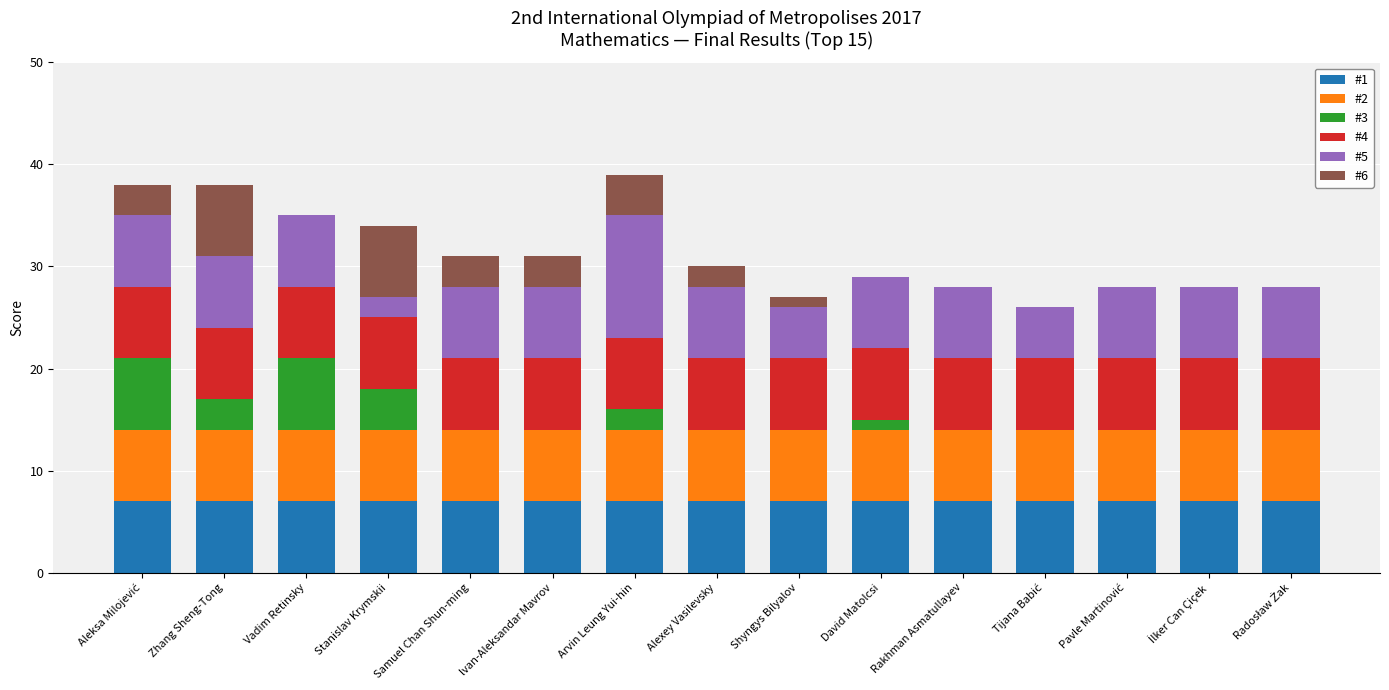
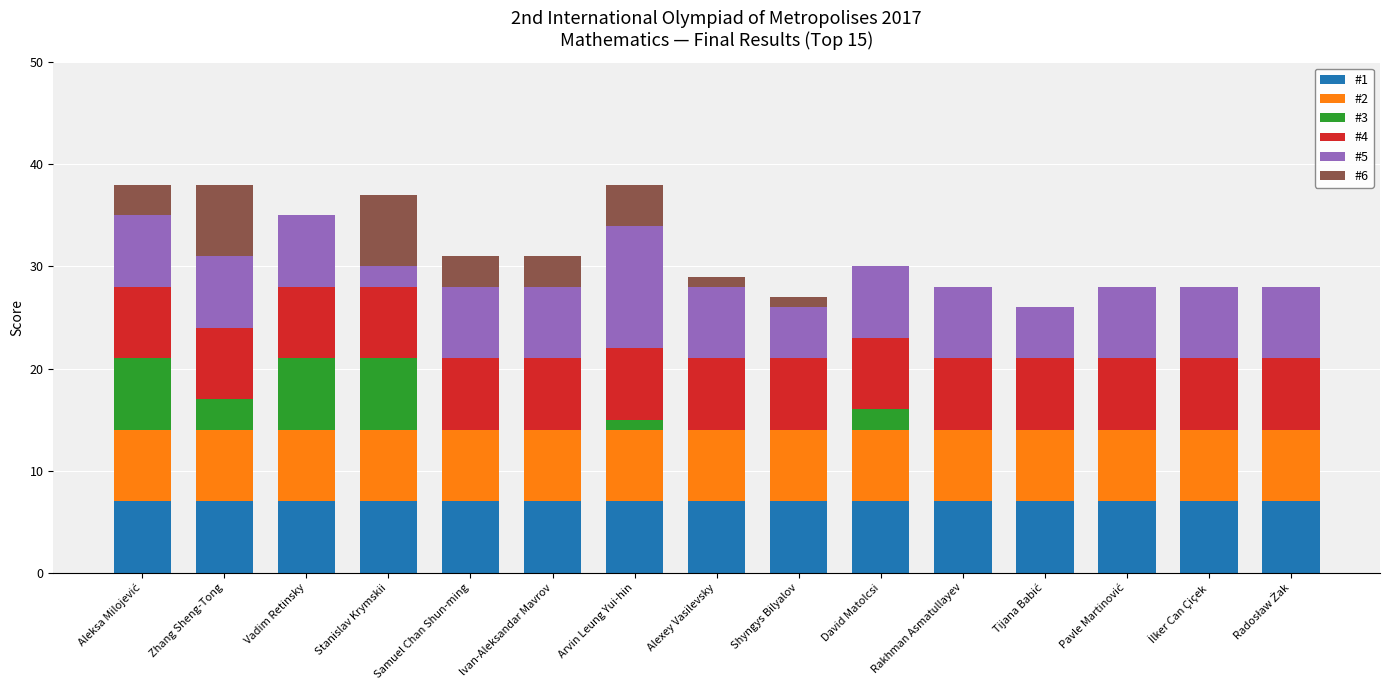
#3, Stanislav Krymskii: 4 -> 7
#3, Arvin Leung Yui-hin: 2 -> 1
#6, Alexey Vasilevsky: 2 -> 1
#3, David Matolcsi: 1 -> 2
